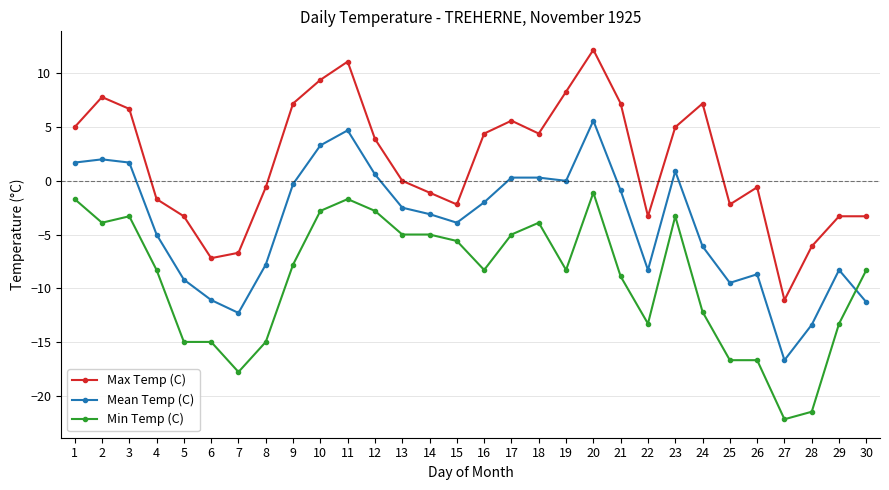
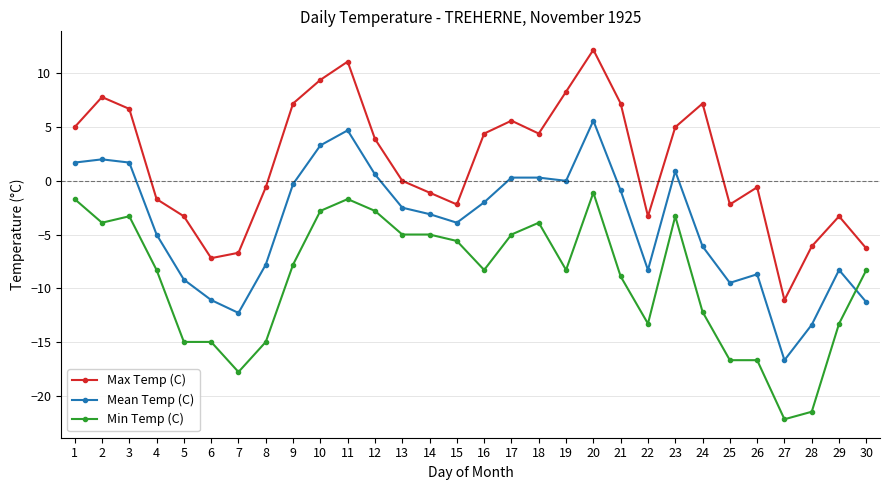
Max Temp (C), 30: -3.3 -> -6.3
